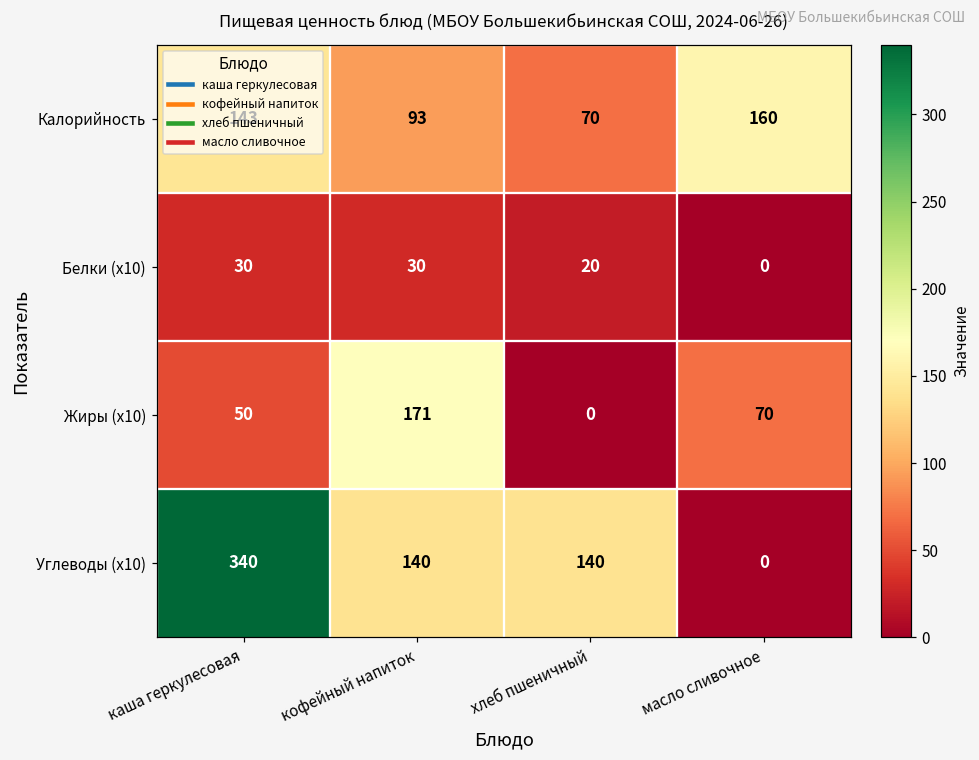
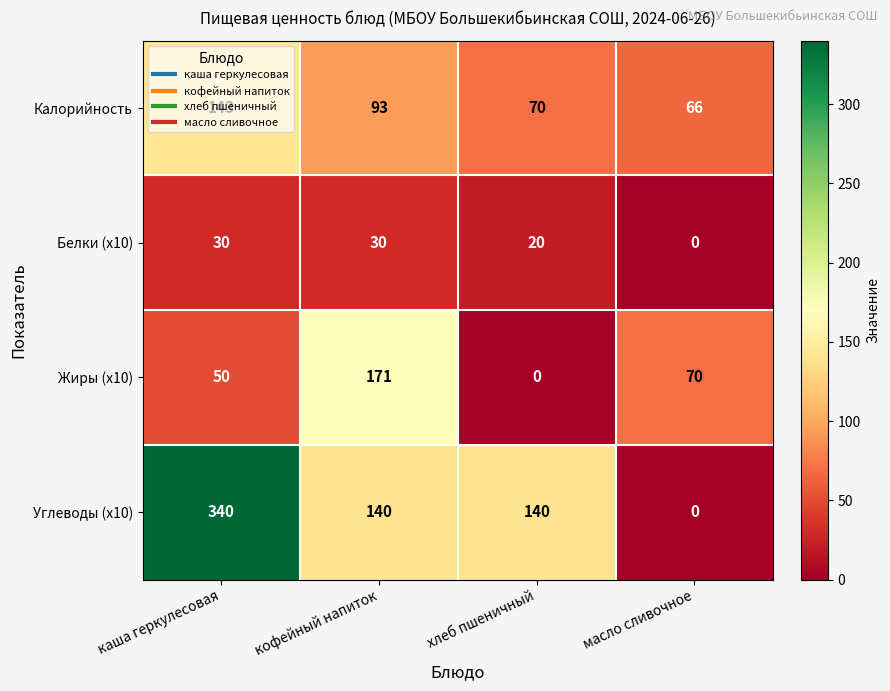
Калорийность, масло сливочное: 160 -> 66
